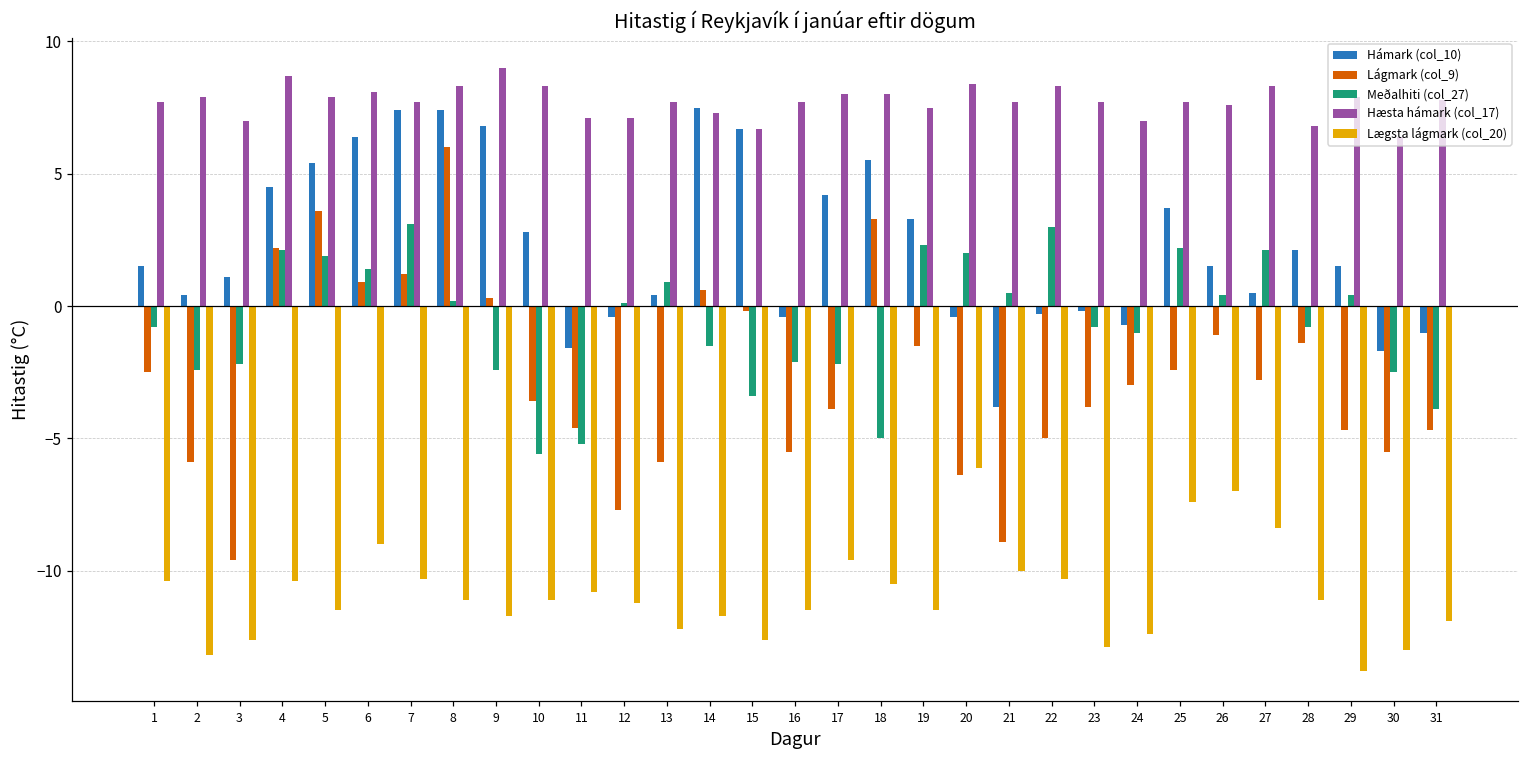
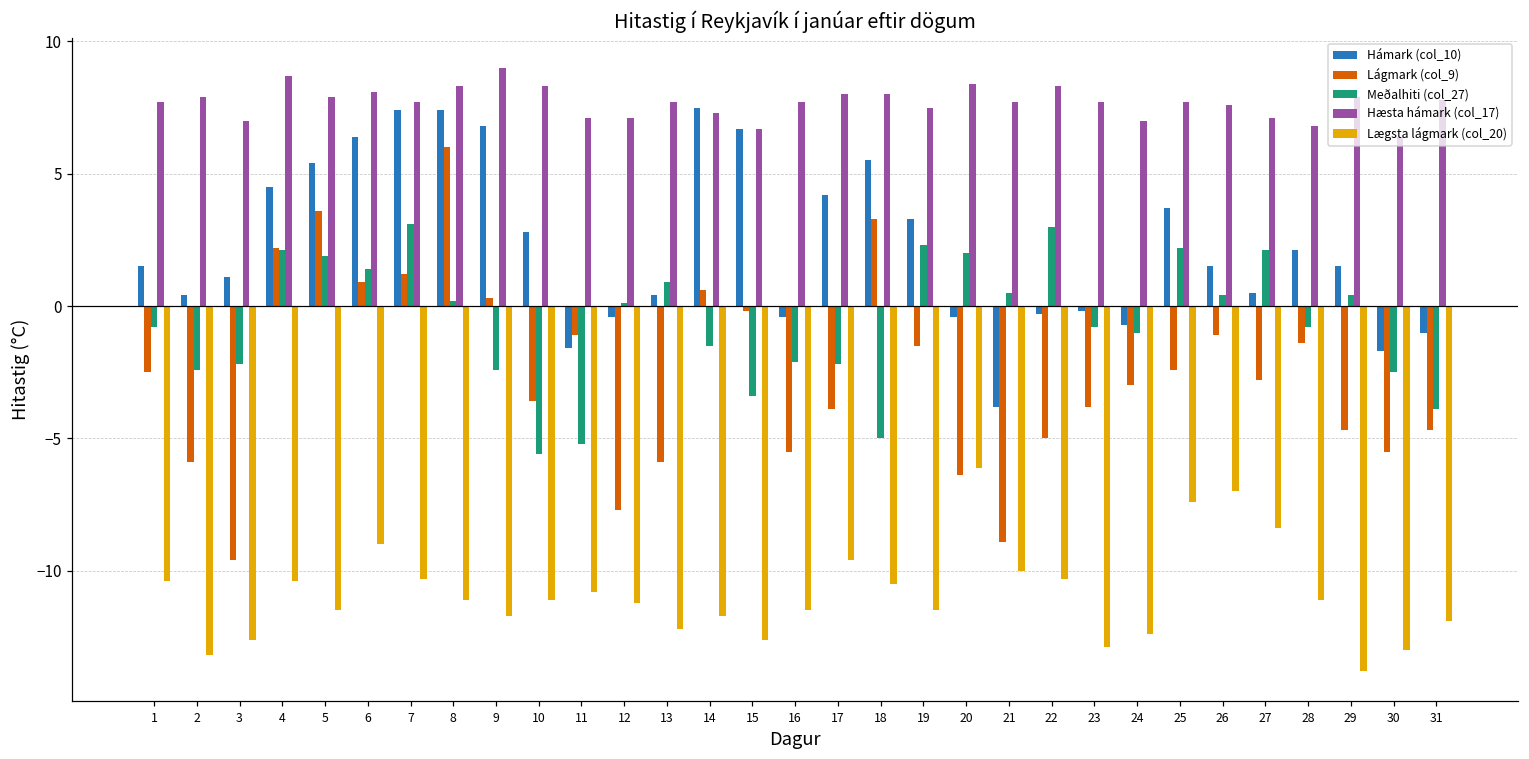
Lágmark (col_9), 11: -4.6 -> -1.1
Hæsta hámark (col_17), 27: 8.3 -> 7.1
